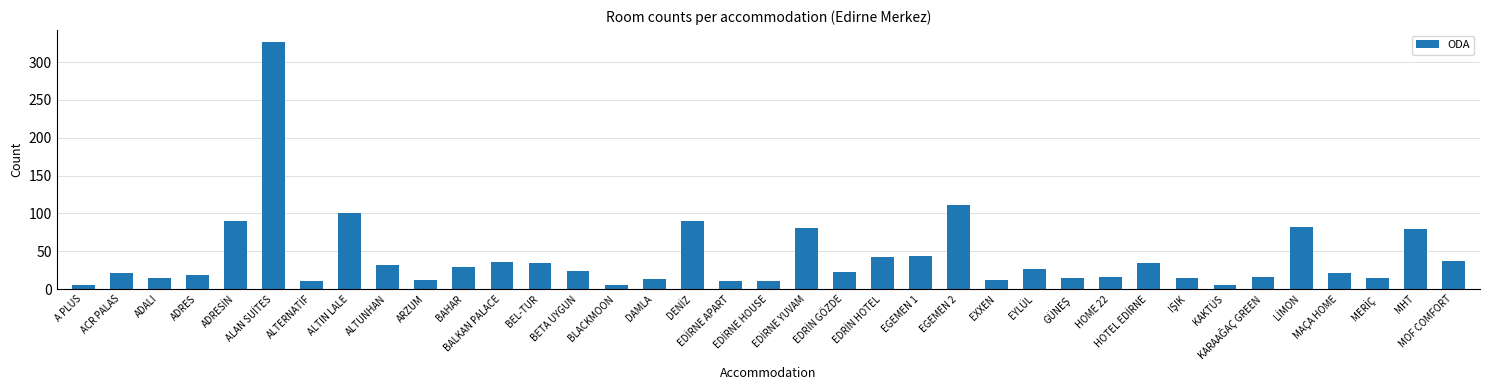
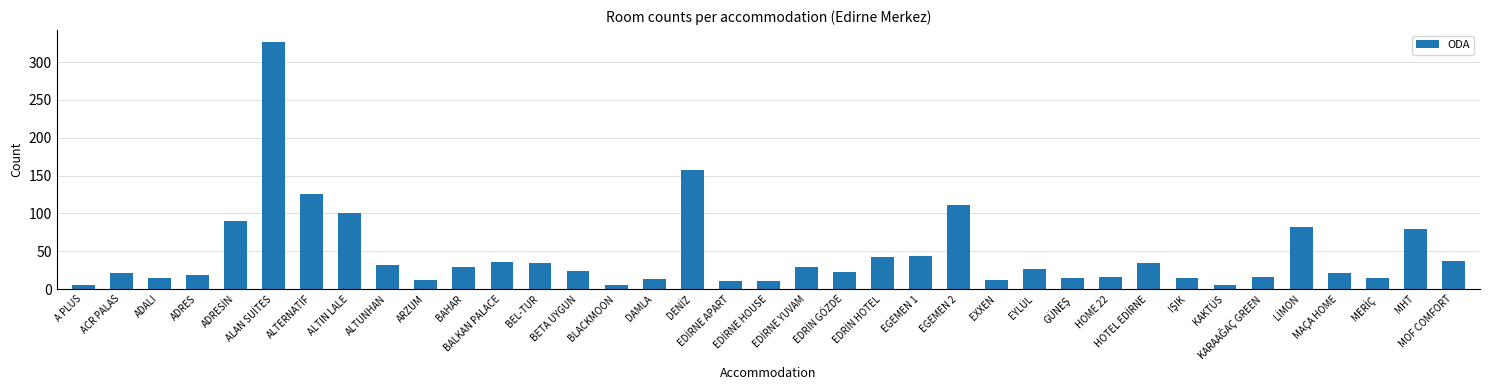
ALTERNATİF: 10 -> 130
DENİZ: 90 -> 160
EDİRNE YUVAM: 80 -> 30
